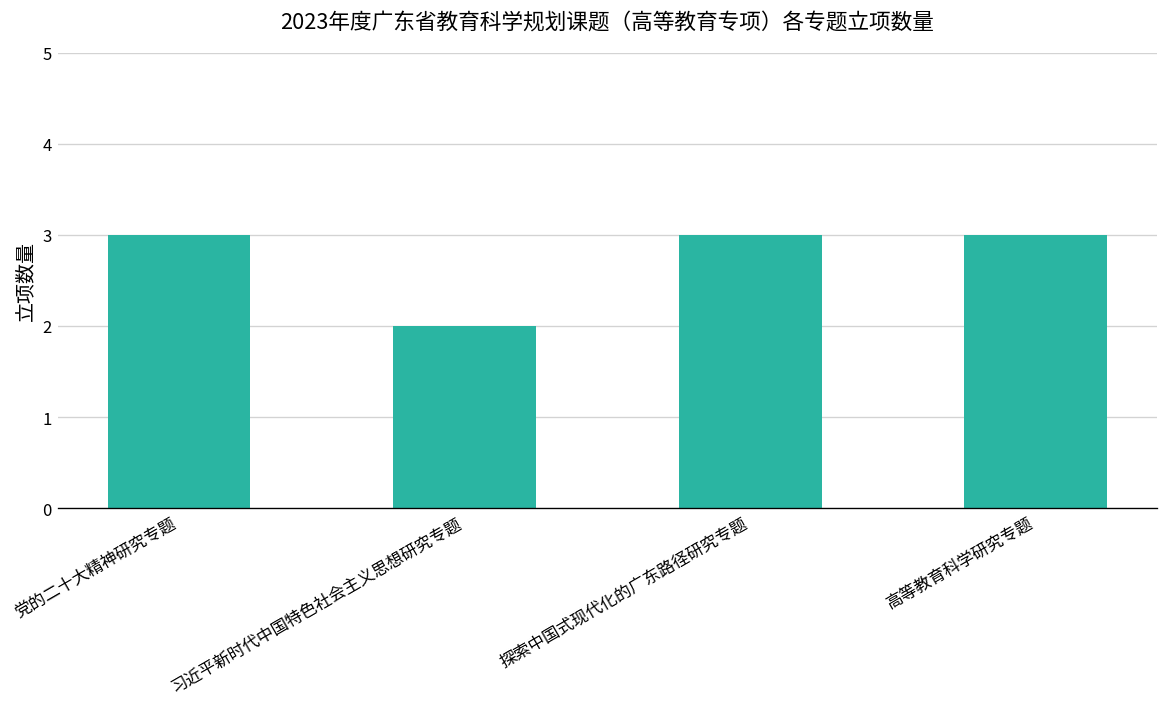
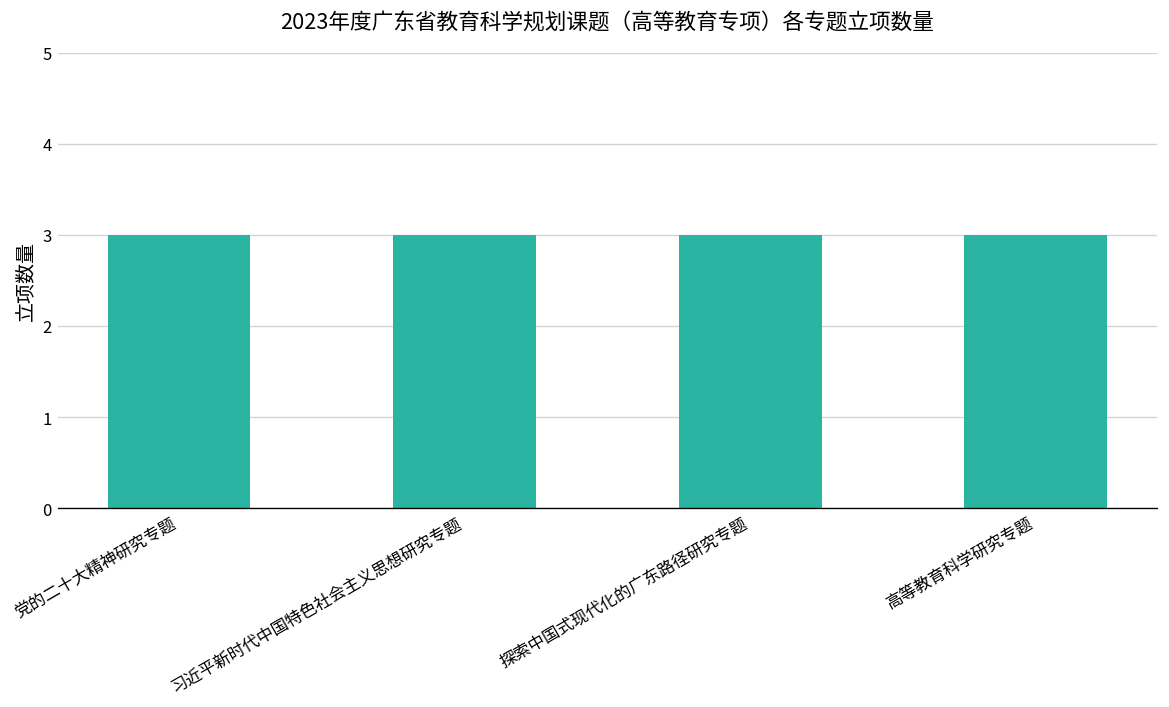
习近平新时代中国特色社会主义思想研究专题: 2 -> 3
